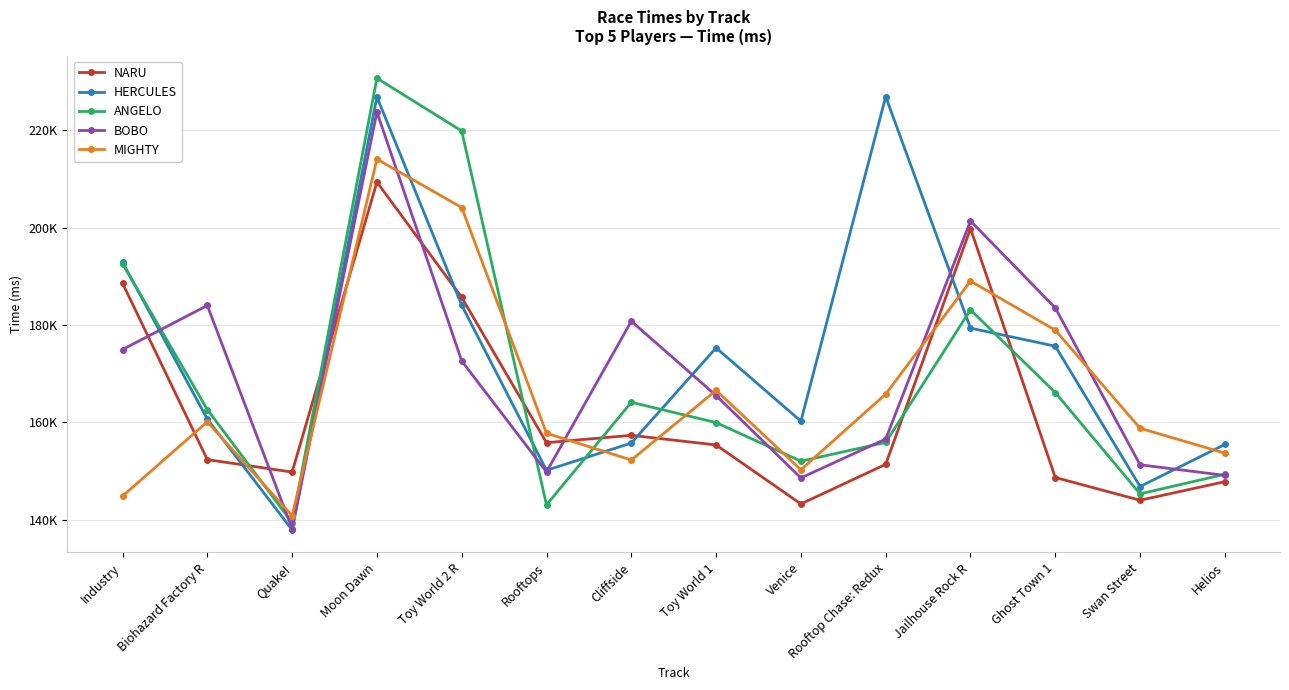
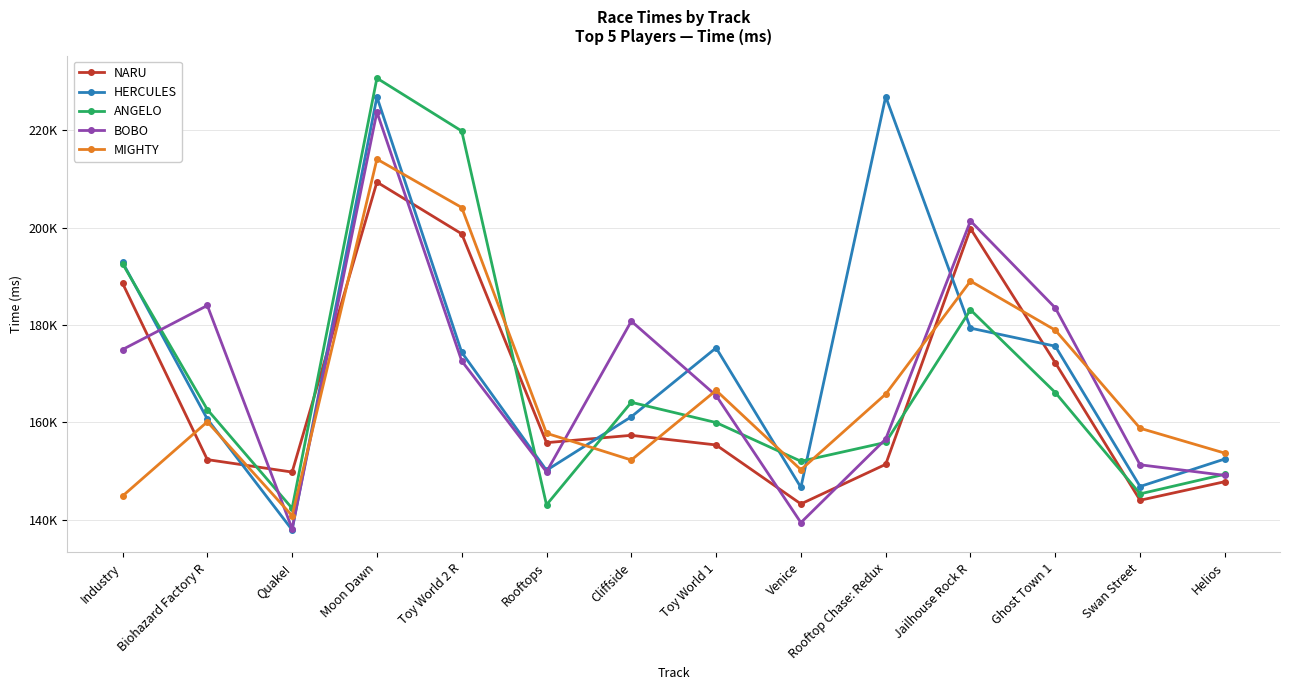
ANGELO, Quake!: 139000 -> 142000
NARU, Toy World 2 R: 186000 -> 199000
HERCULES, Toy World 2 R: 184000 -> 174000
HERCULES, Cliffside: 156000 -> 161000
HERCULES, Venice: 160000 -> 147000
BOBO, Venice: 149000 -> 139000
NARU, Ghost Town 1: 149000 -> 172000
HERCULES, Helios: 155000 -> 152000
